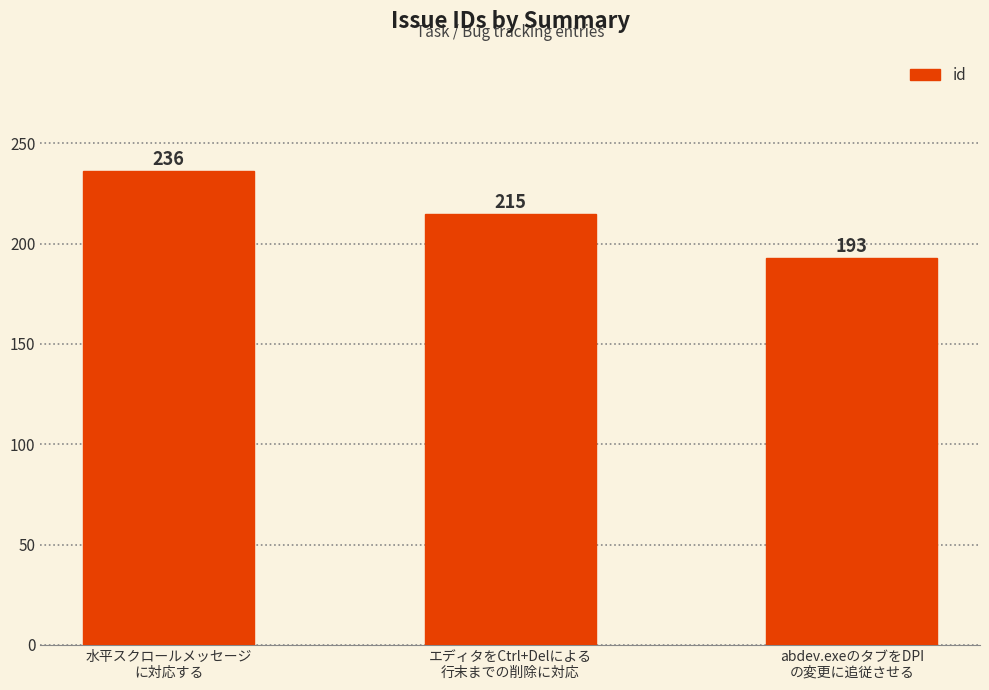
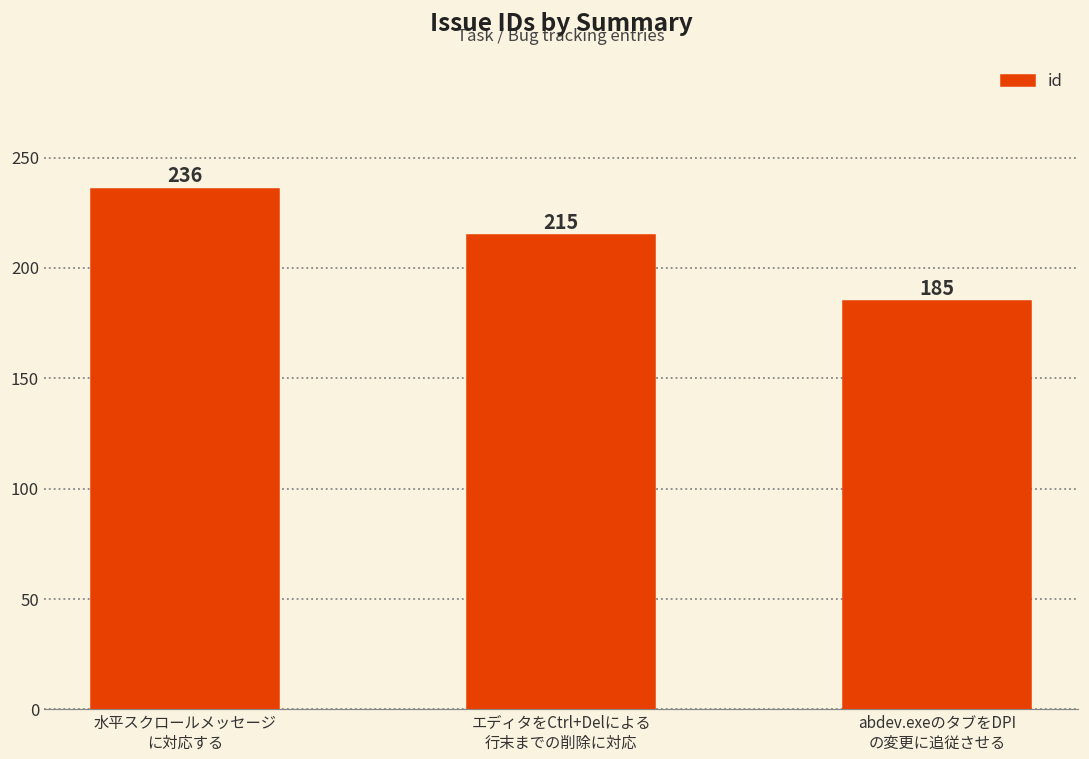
abdev.exeのタブをDPI の変更に追従させる: 193 -> 185
